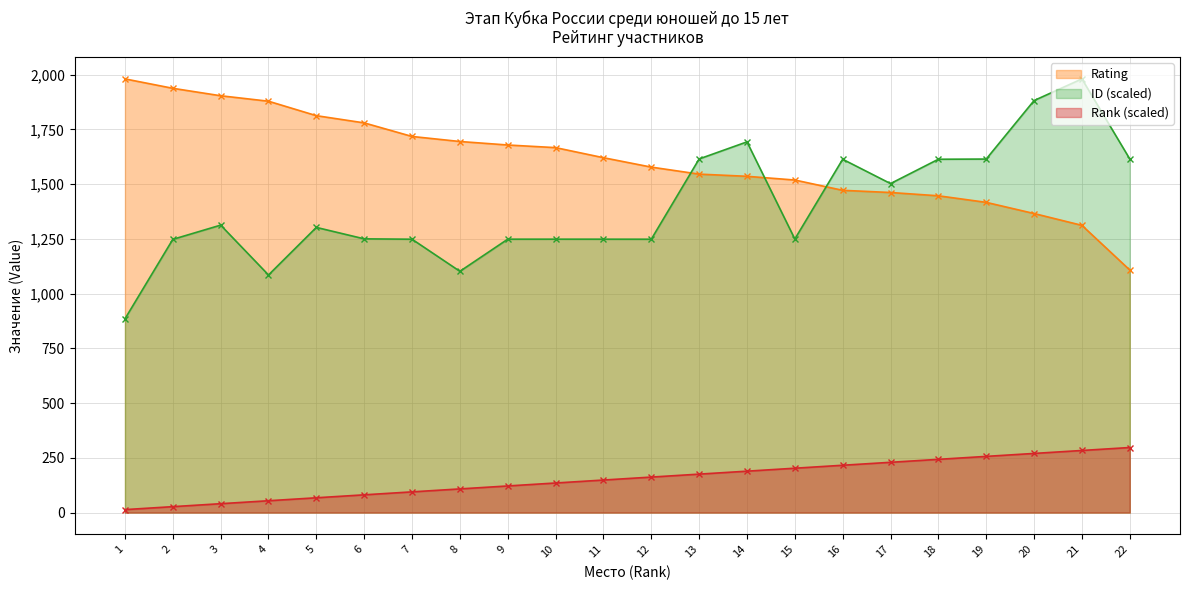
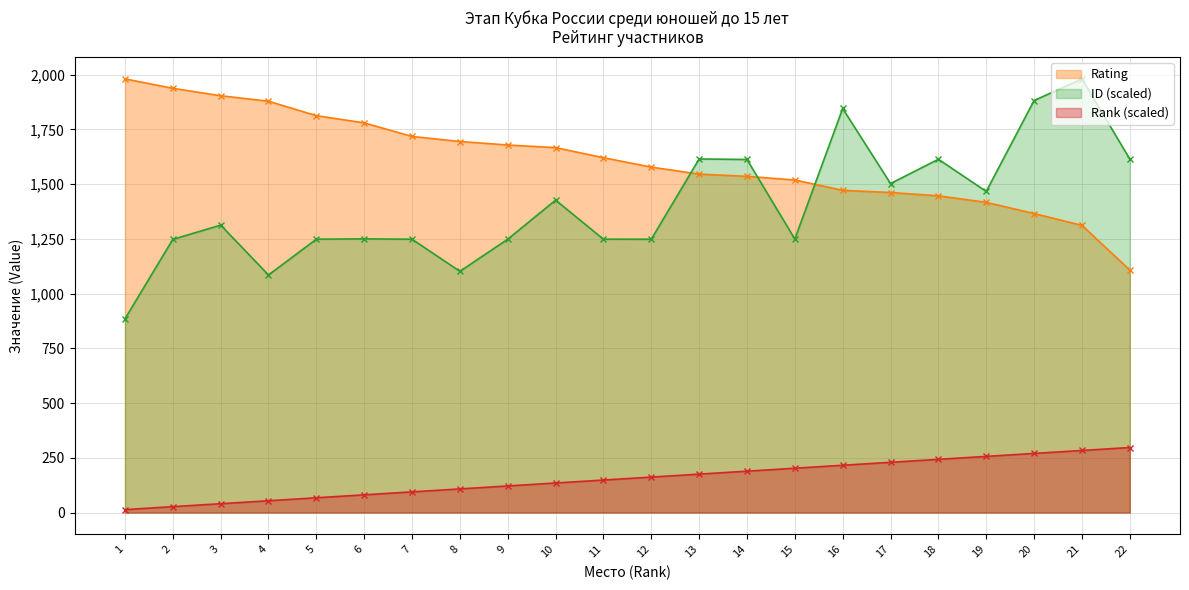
ID (scaled), 5: 1,300 -> 1,250
ID (scaled), 10: 1,250 -> 1,430
ID (scaled), 14: 1,690 -> 1,610
ID (scaled), 16: 1,610 -> 1,850
ID (scaled), 19: 1,610 -> 1,470
